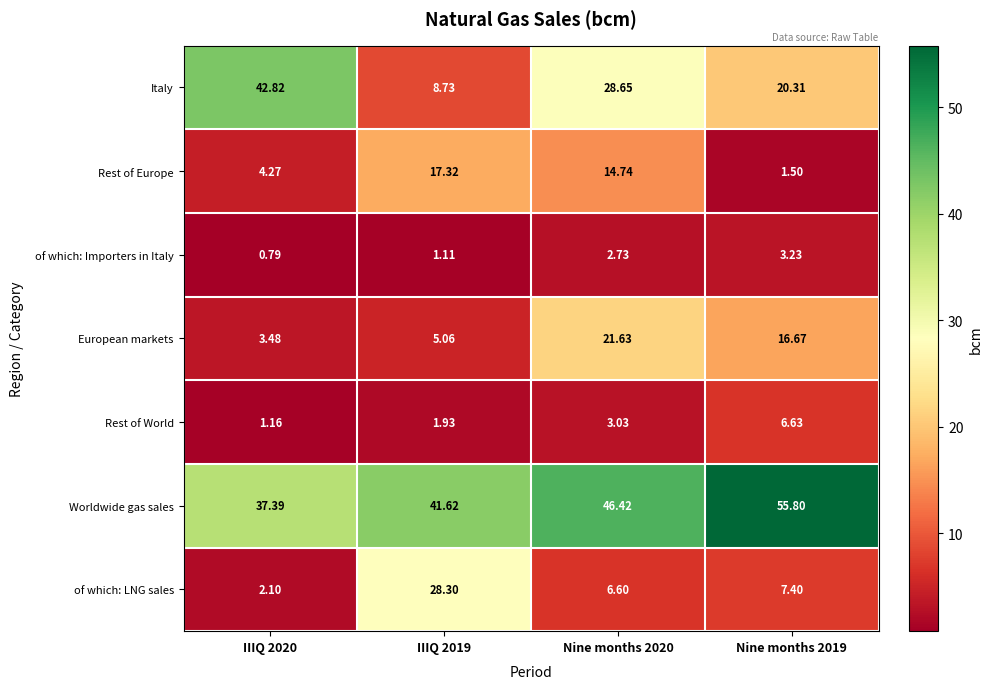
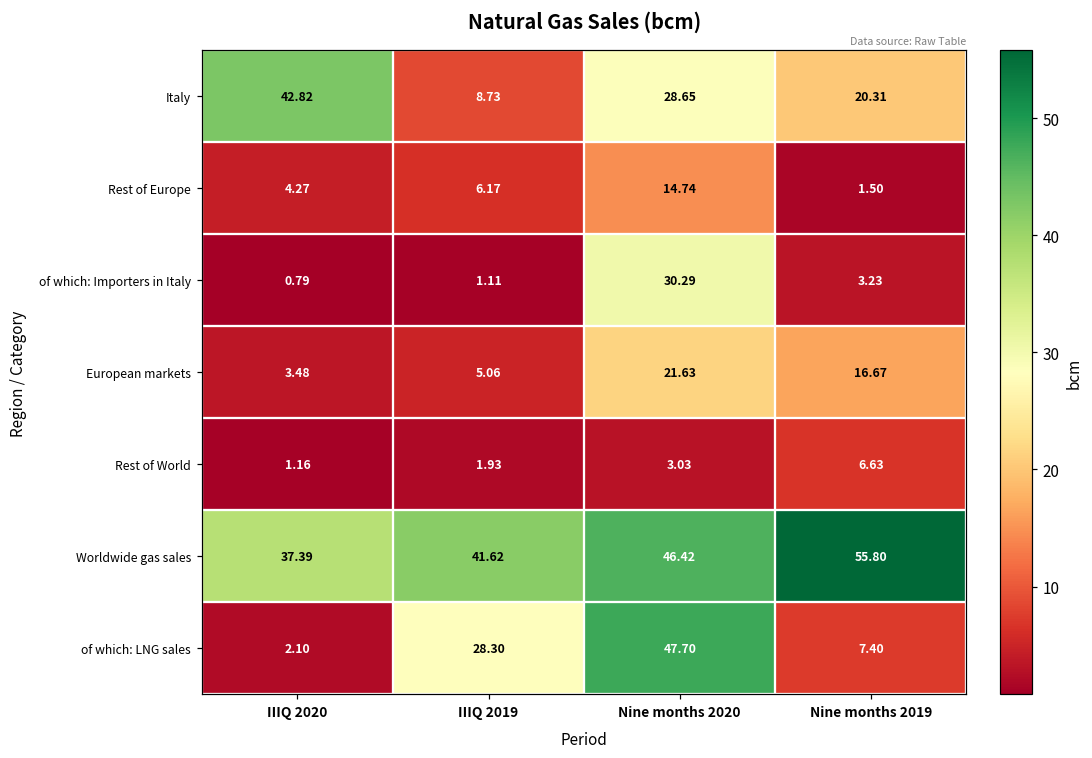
Rest of Europe, IIIQ 2019: 17.32 -> 6.17
of which: Importers in Italy, Nine months 2020: 2.73 -> 30.29
of which: LNG sales, Nine months 2020: 6.60 -> 47.70
